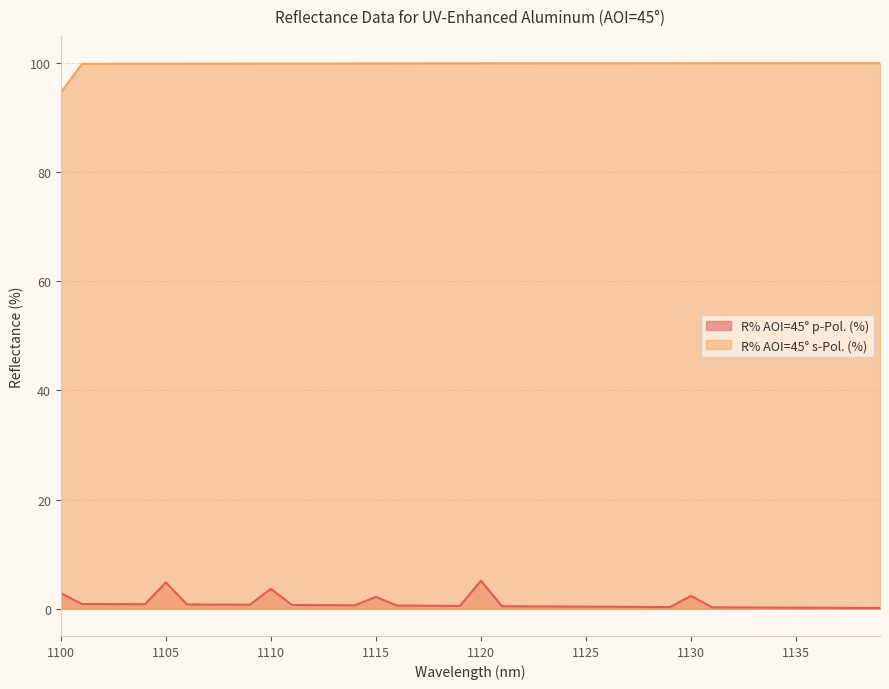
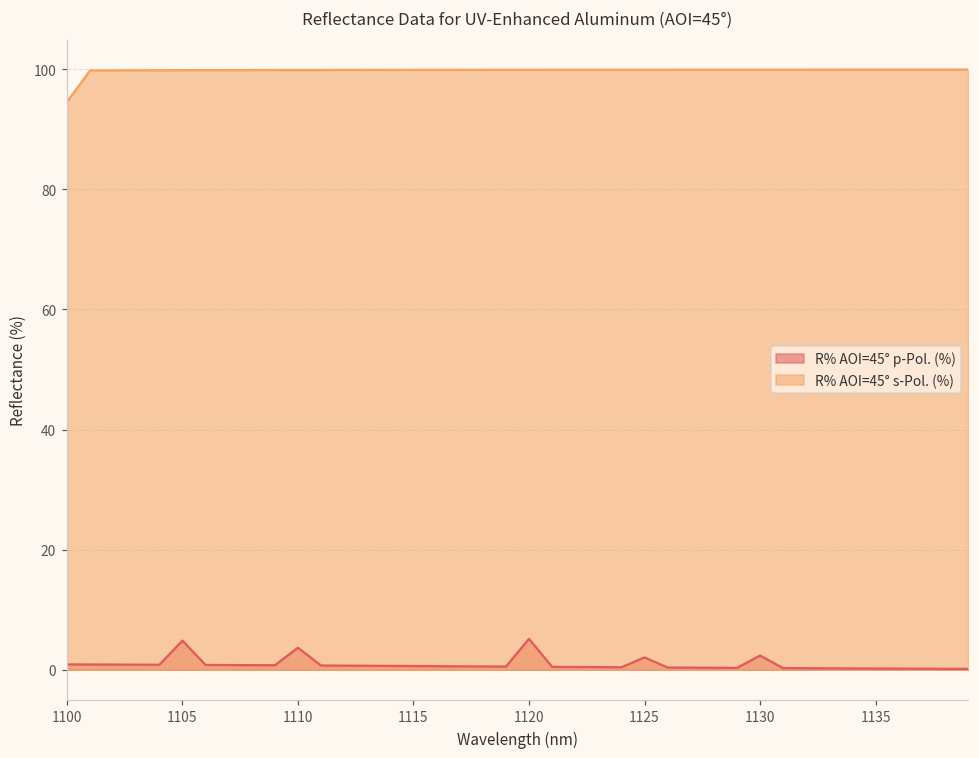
R% AOI=45° p-Pol. (%), 1100: 3 -> 1
R% AOI=45° p-Pol. (%), 1115: 2 -> 1
R% AOI=45° p-Pol. (%), 1125: 0 -> 2
